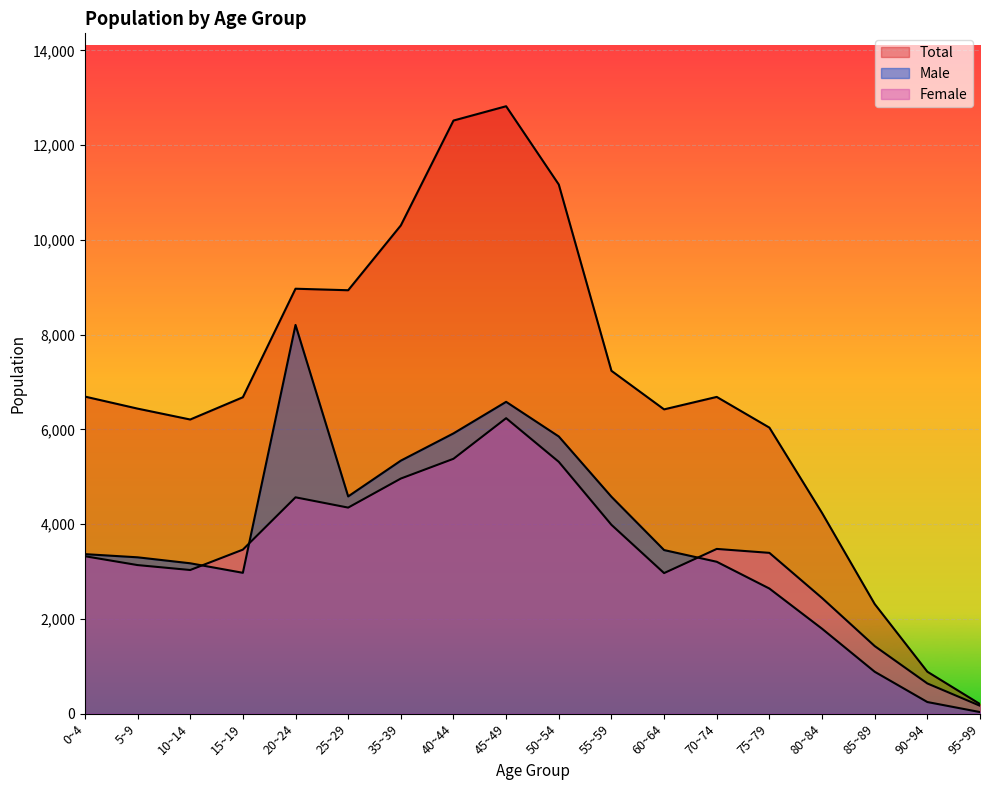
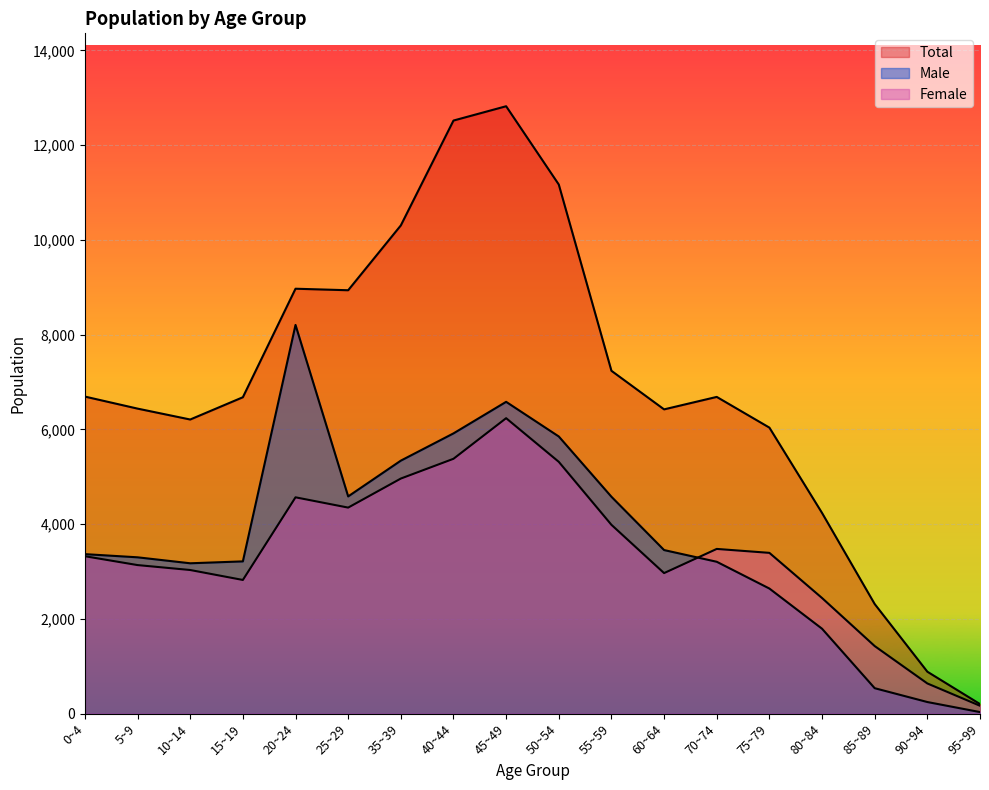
Male, 15~19: 3,000 -> 3,200
Female, 15~19: 3,500 -> 2,800
Male, 85~89: 900 -> 500
